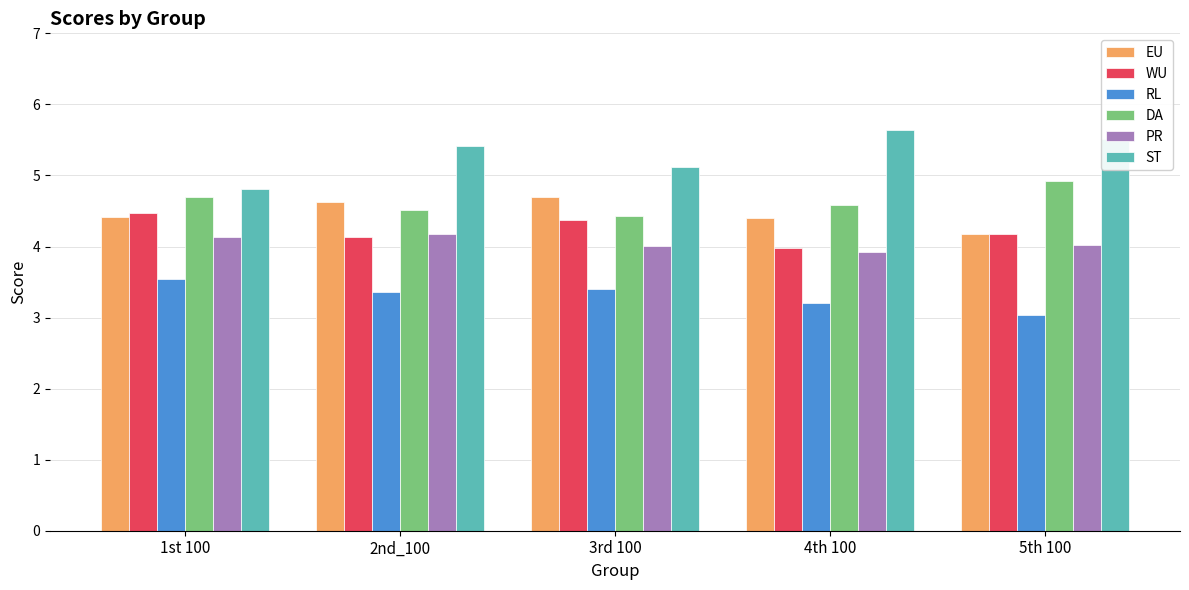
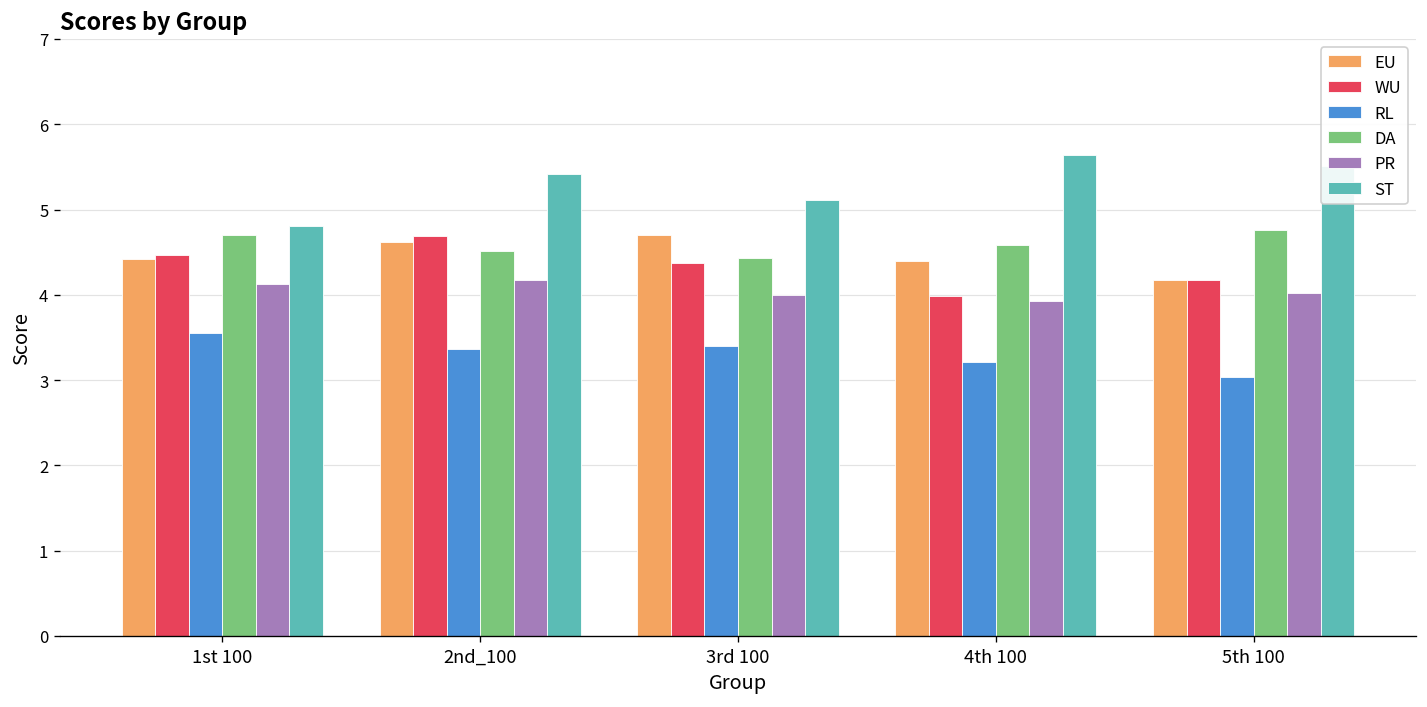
WU, 2nd_100: 4.1 -> 4.7
DA, 5th 100: 4.9 -> 4.8
